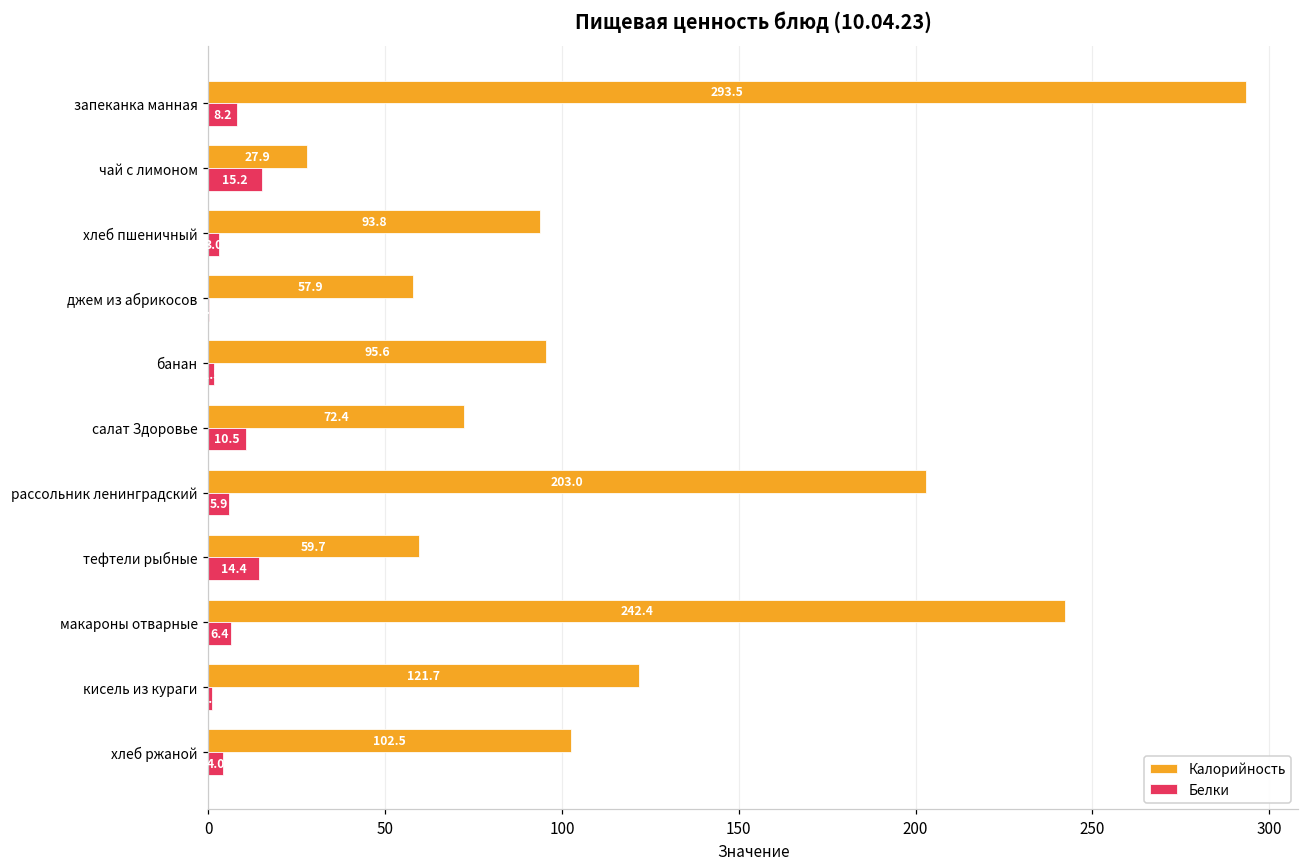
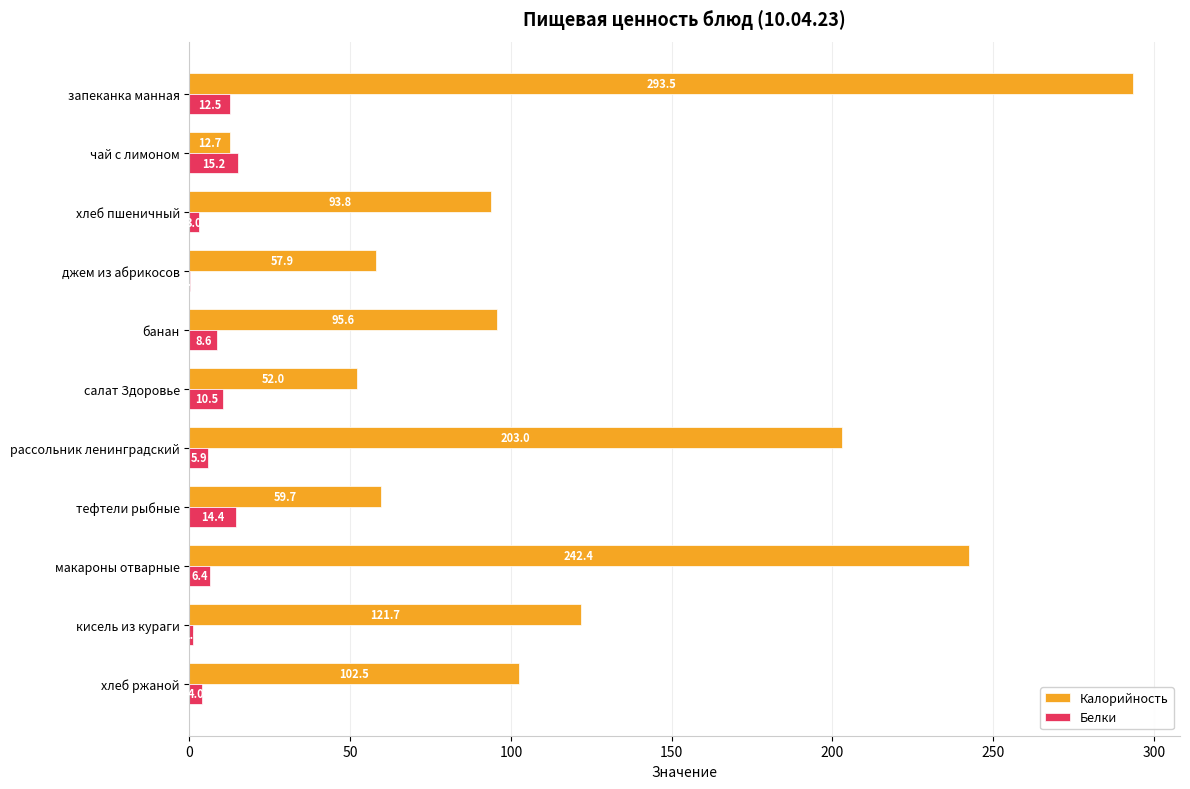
Белки, запеканка манная: 8.2 -> 12.5
Калорийность, чай с лимоном: 27.9 -> 12.7
Белки, банан: 2 -> 9
Калорийность, салат Здоровье: 72.4 -> 52.0
